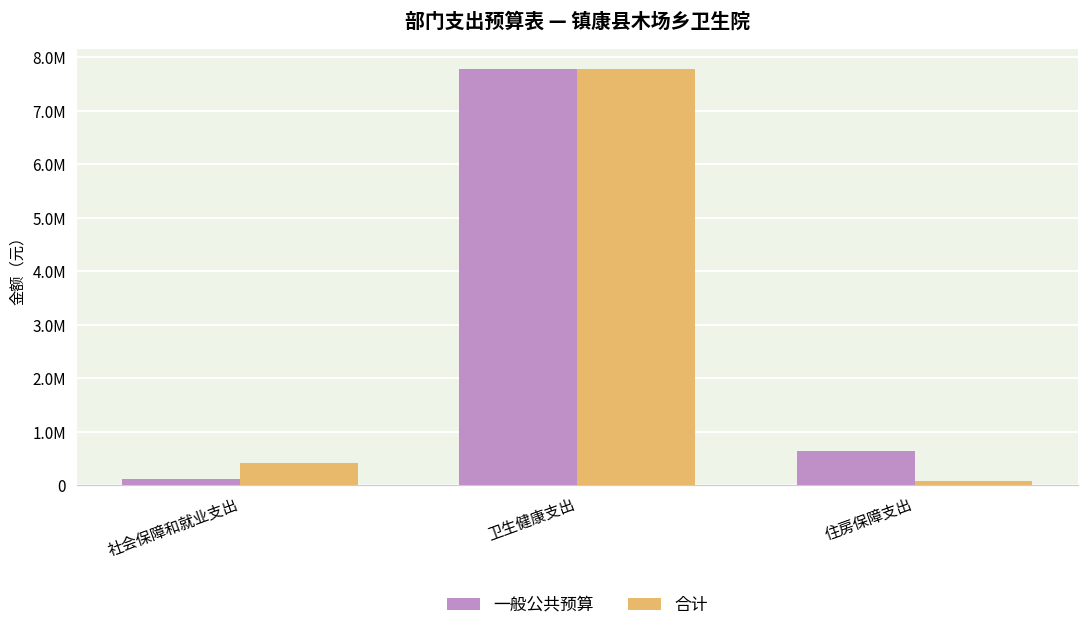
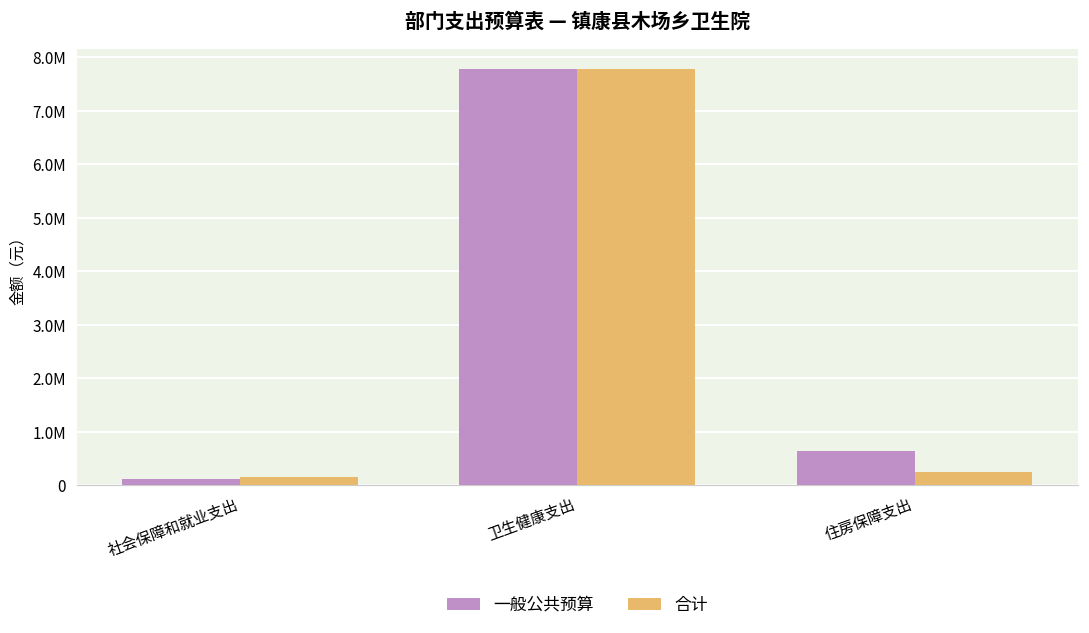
合计, 社会保障和就业支出: 400000 -> 200000
合计, 住房保障支出: 100000 -> 300000
